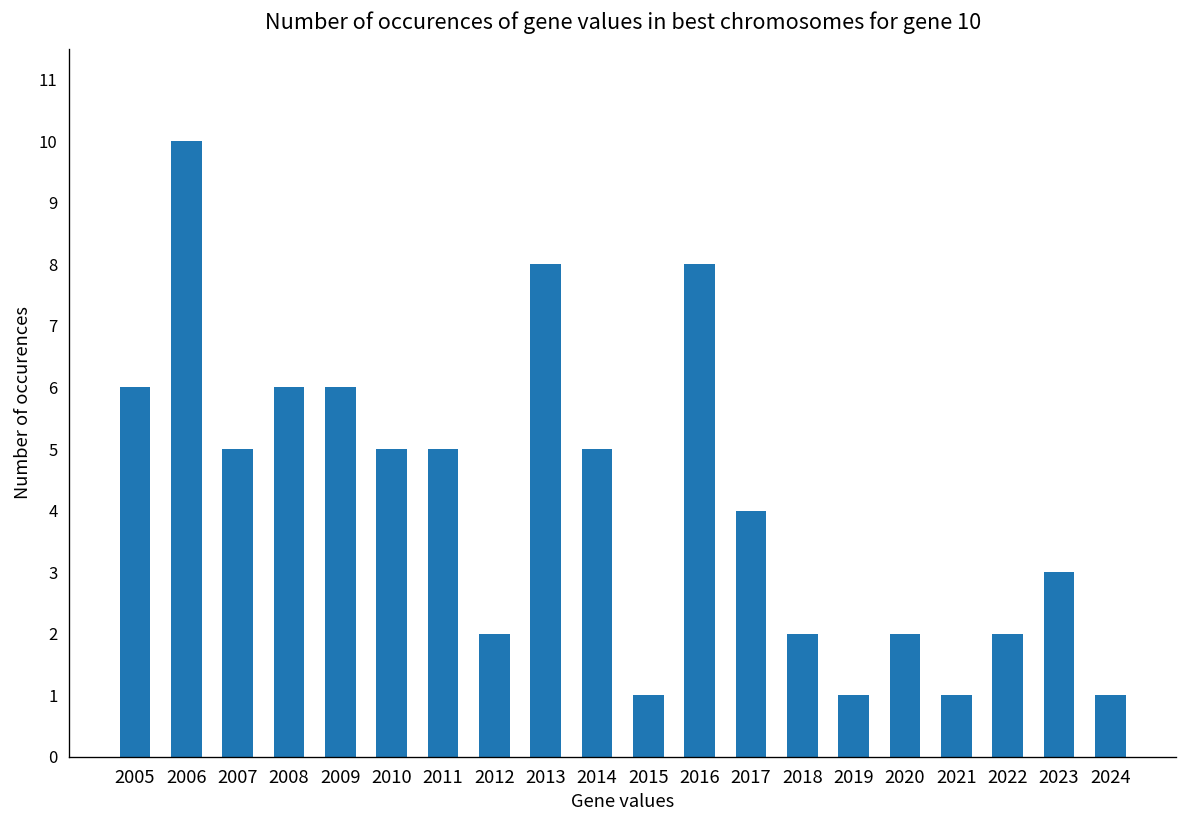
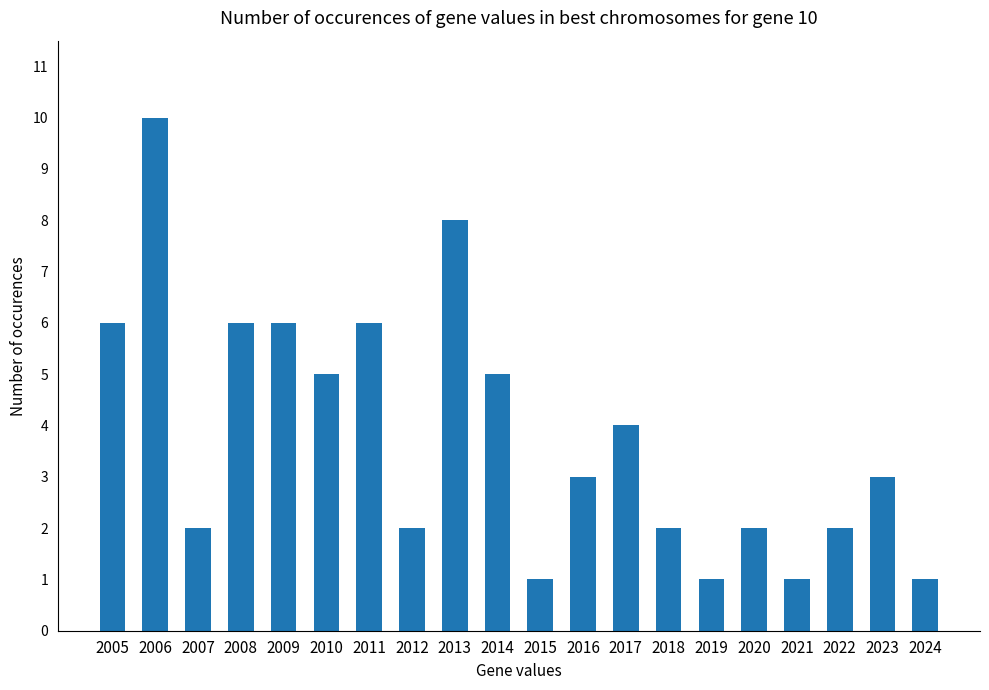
2007: 5 -> 2
2011: 5 -> 6
2016: 8 -> 3
